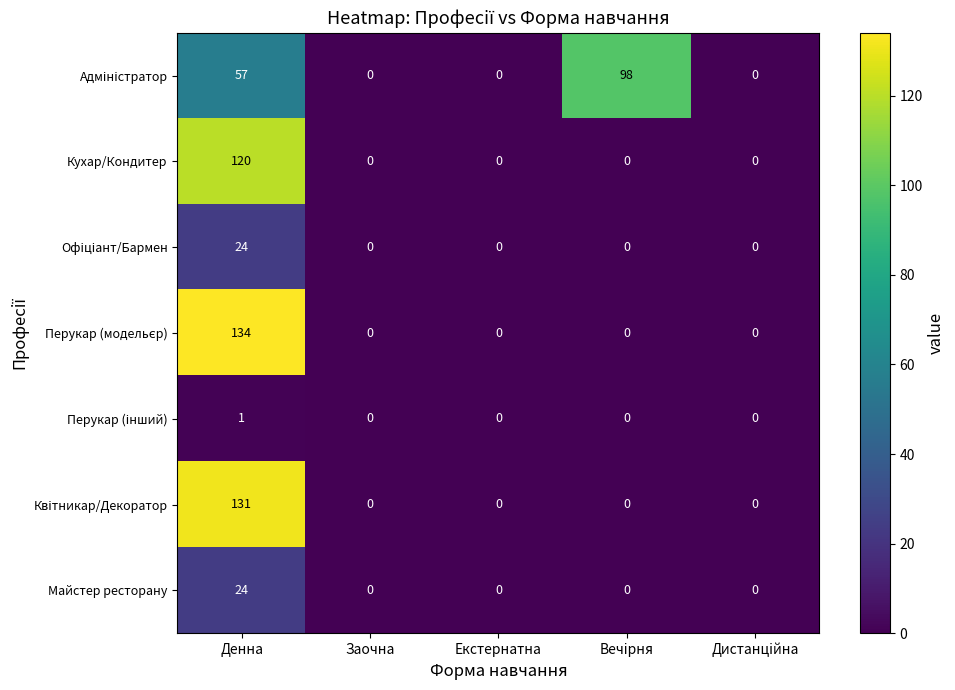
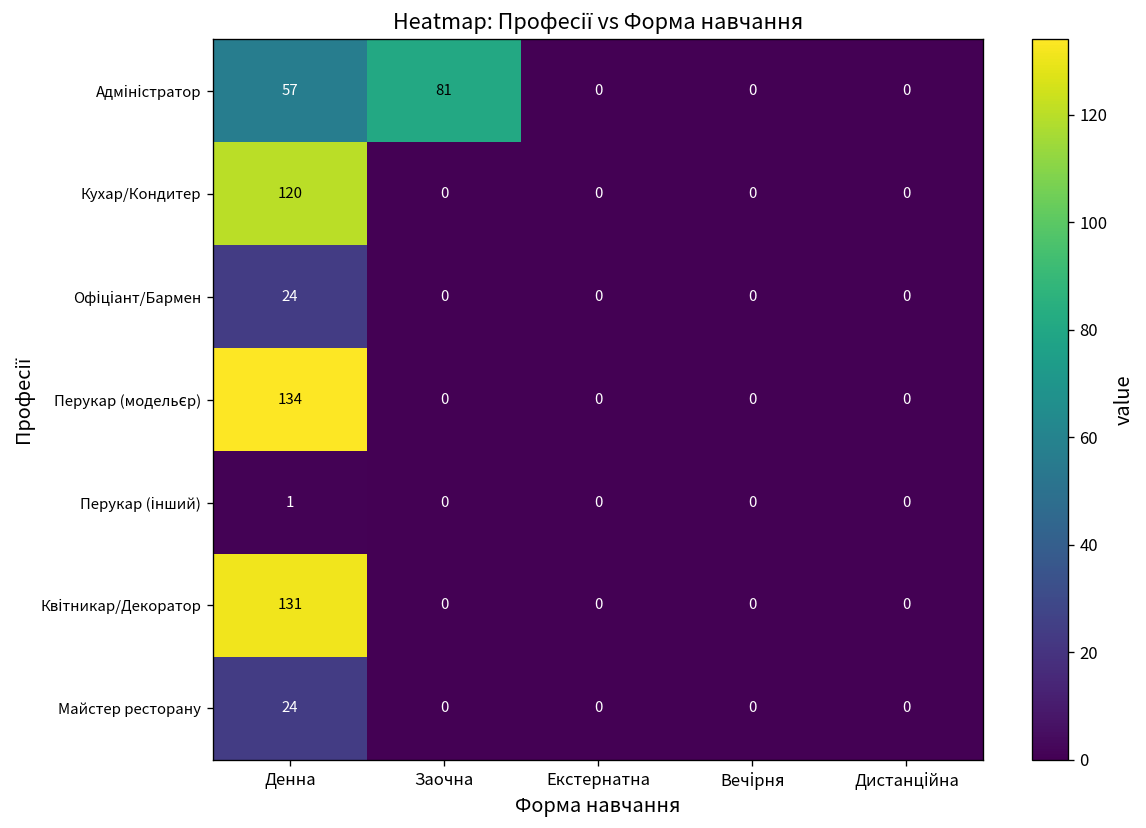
Адміністратор, Заочна: 0 -> 81
Адміністратор, Вечірня: 98 -> 0
